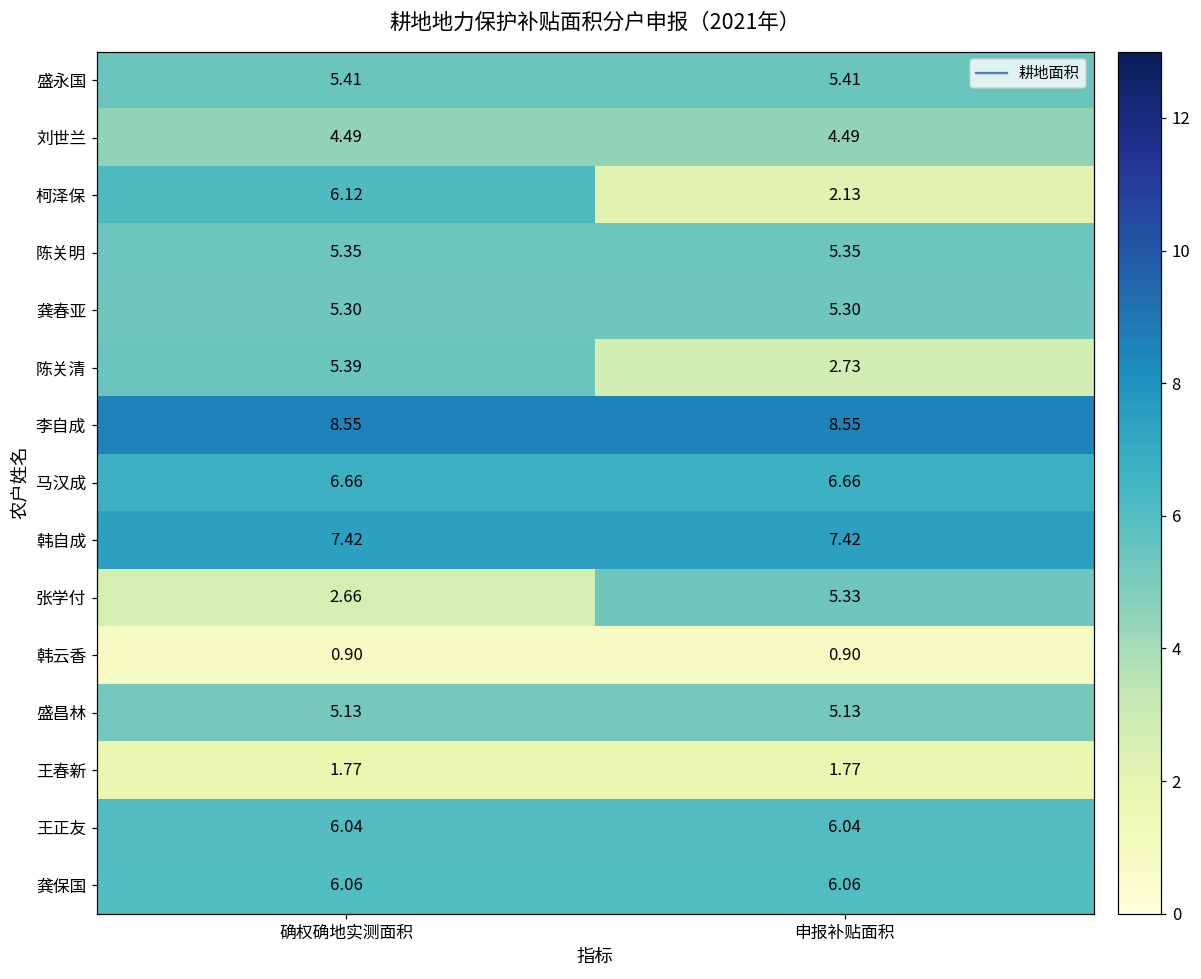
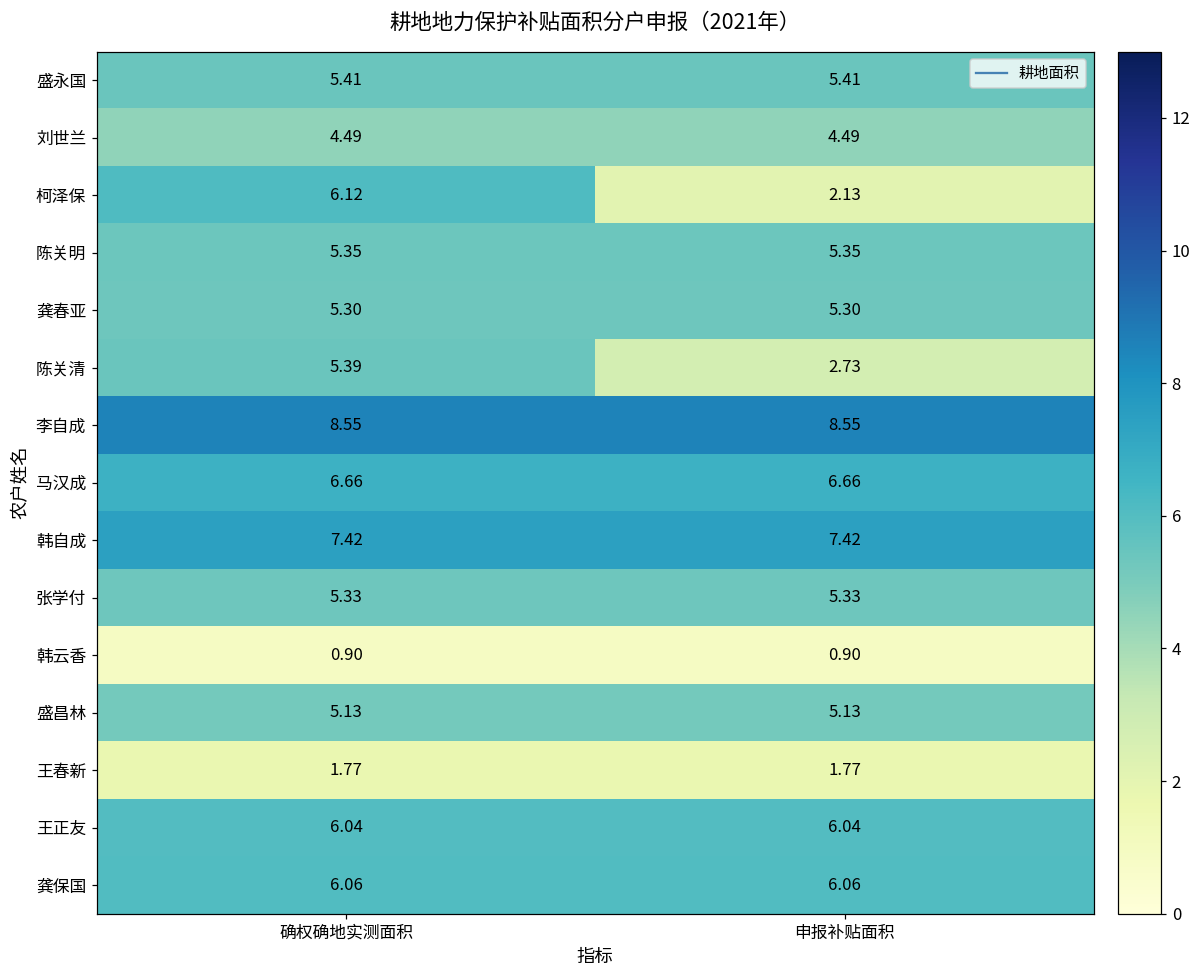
张学付, 确权确地实测面积: 2.66 -> 5.33
